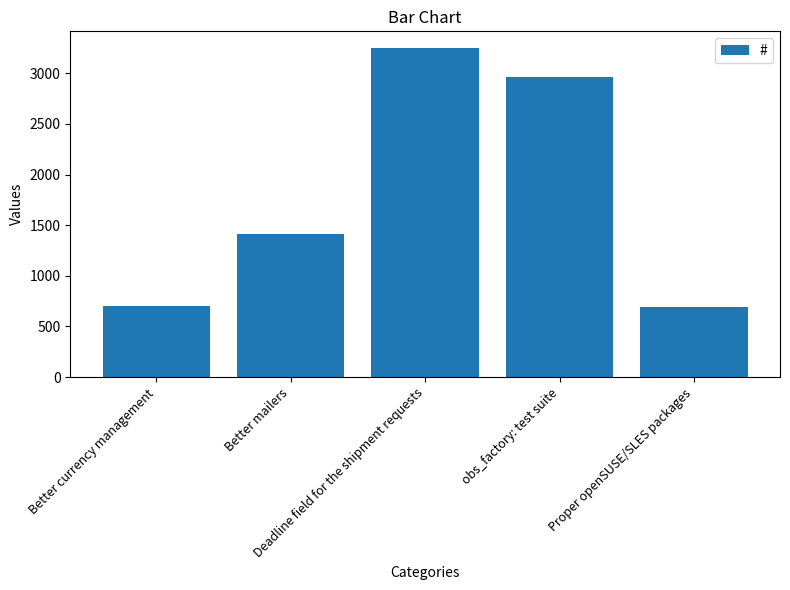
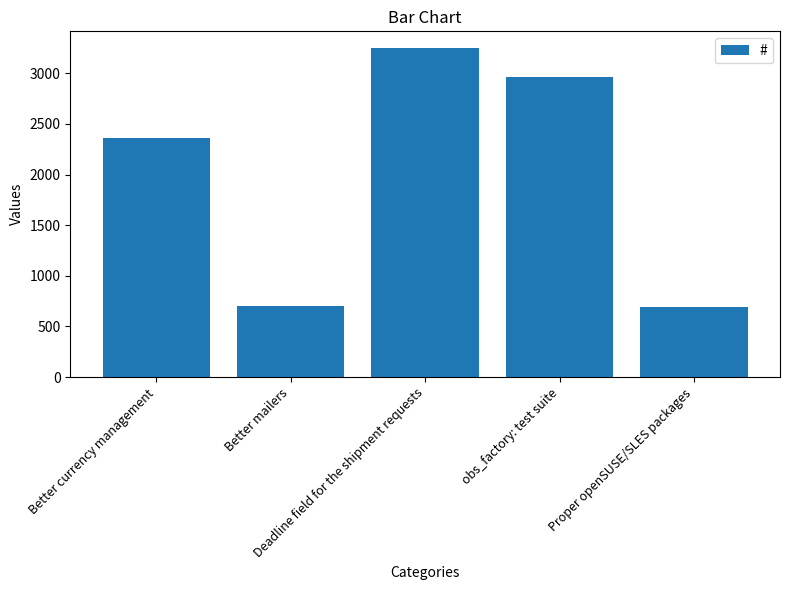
Better currency management: 700 -> 2360
Better mailers: 1410 -> 700
